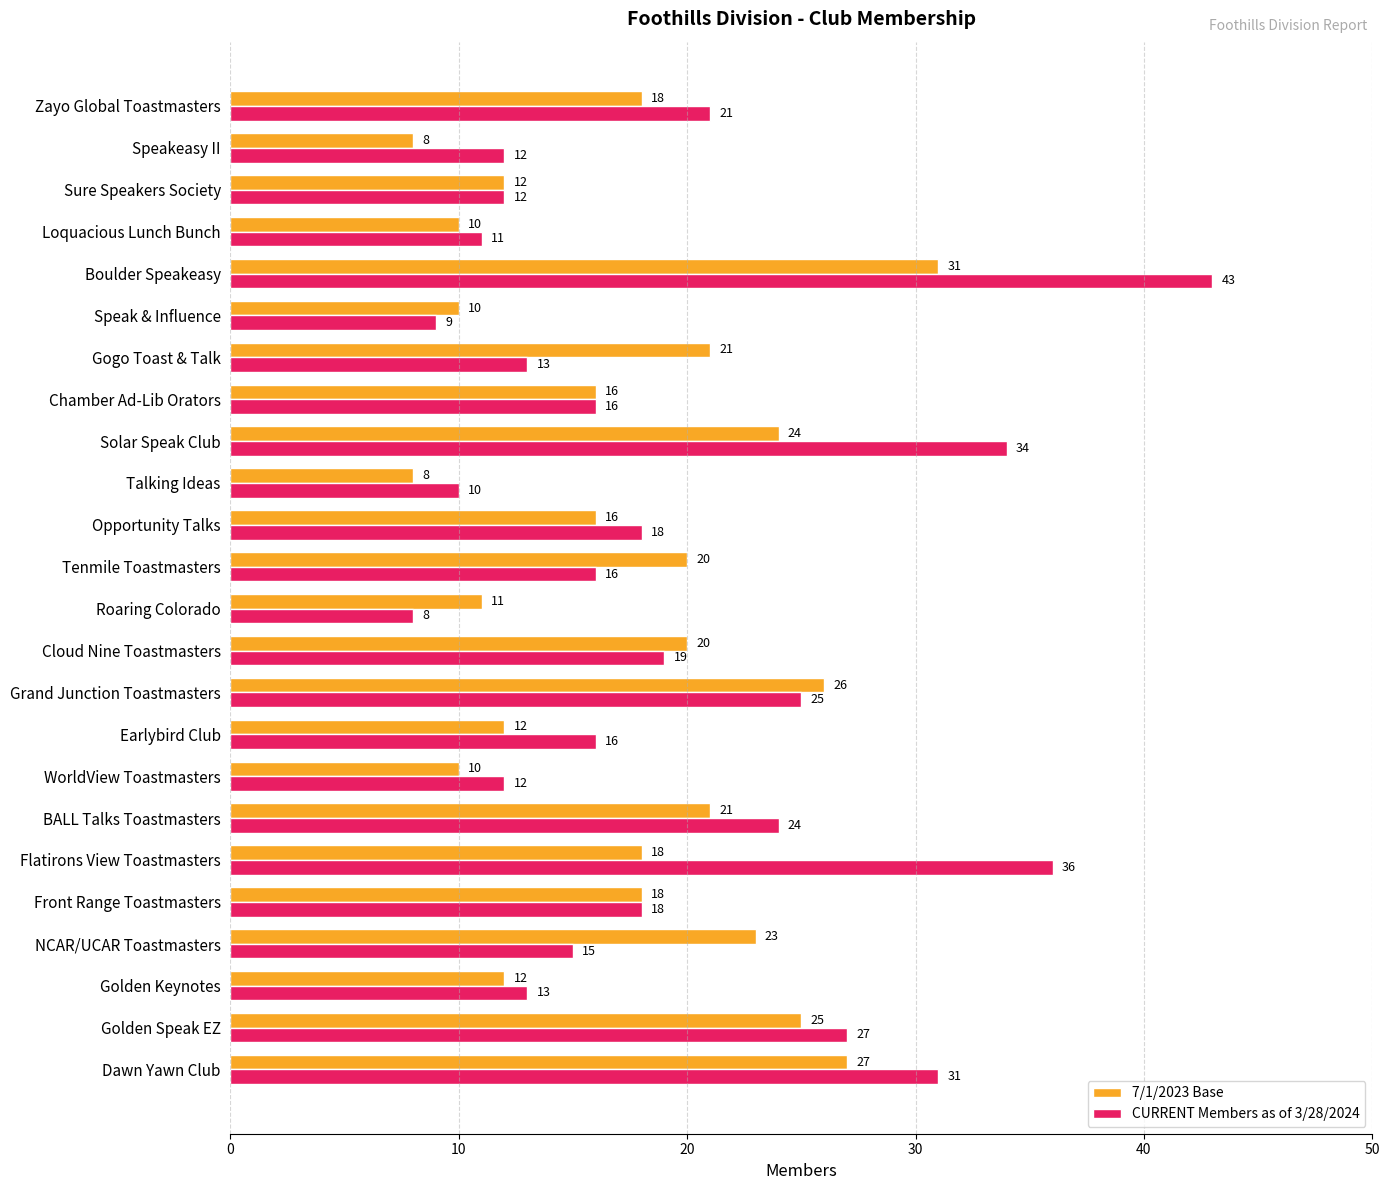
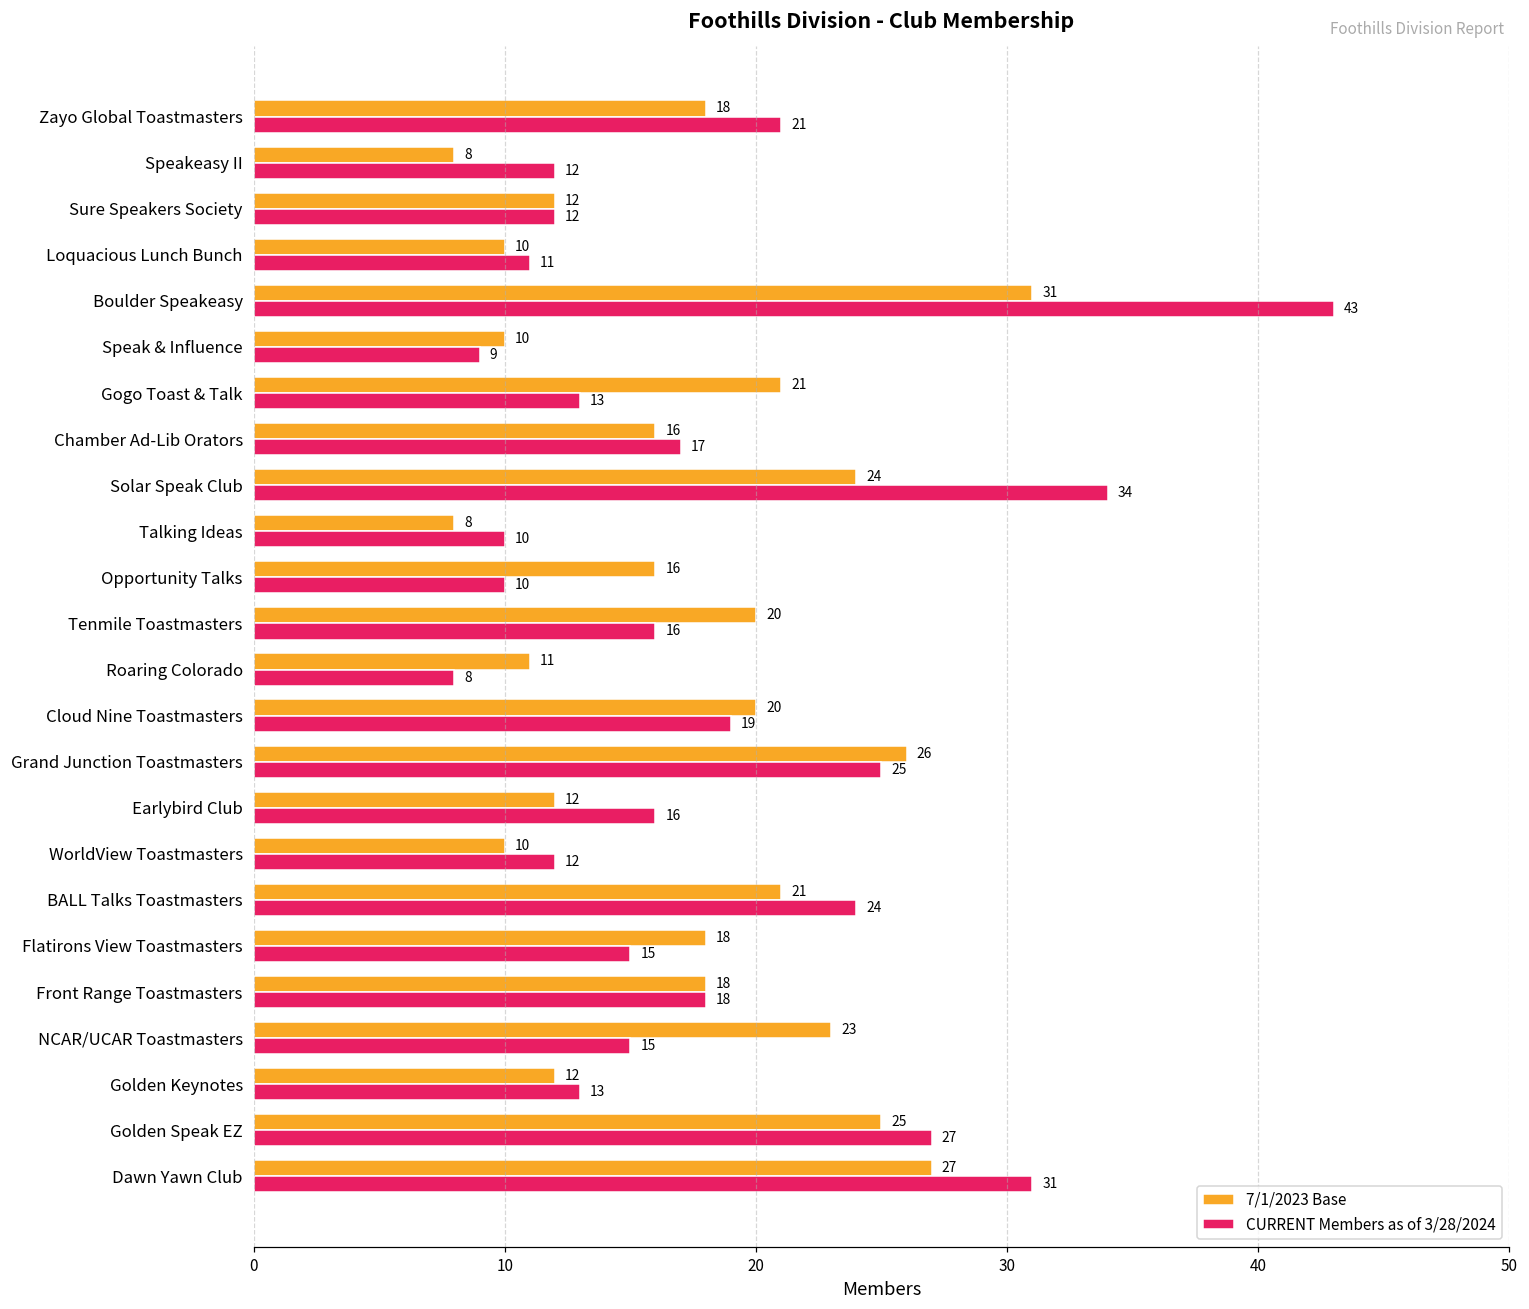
CURRENT Members as of 3/28/2024, Chamber Ad-Lib Orators: 16 -> 17
CURRENT Members as of 3/28/2024, Opportunity Talks: 18 -> 10
CURRENT Members as of 3/28/2024, Flatirons View Toastmasters: 36 -> 15
